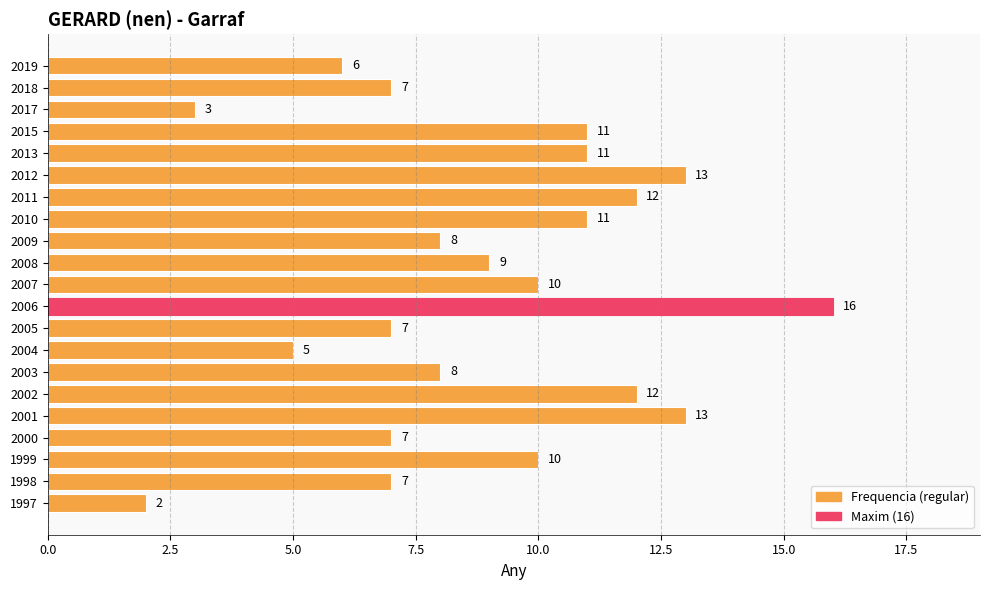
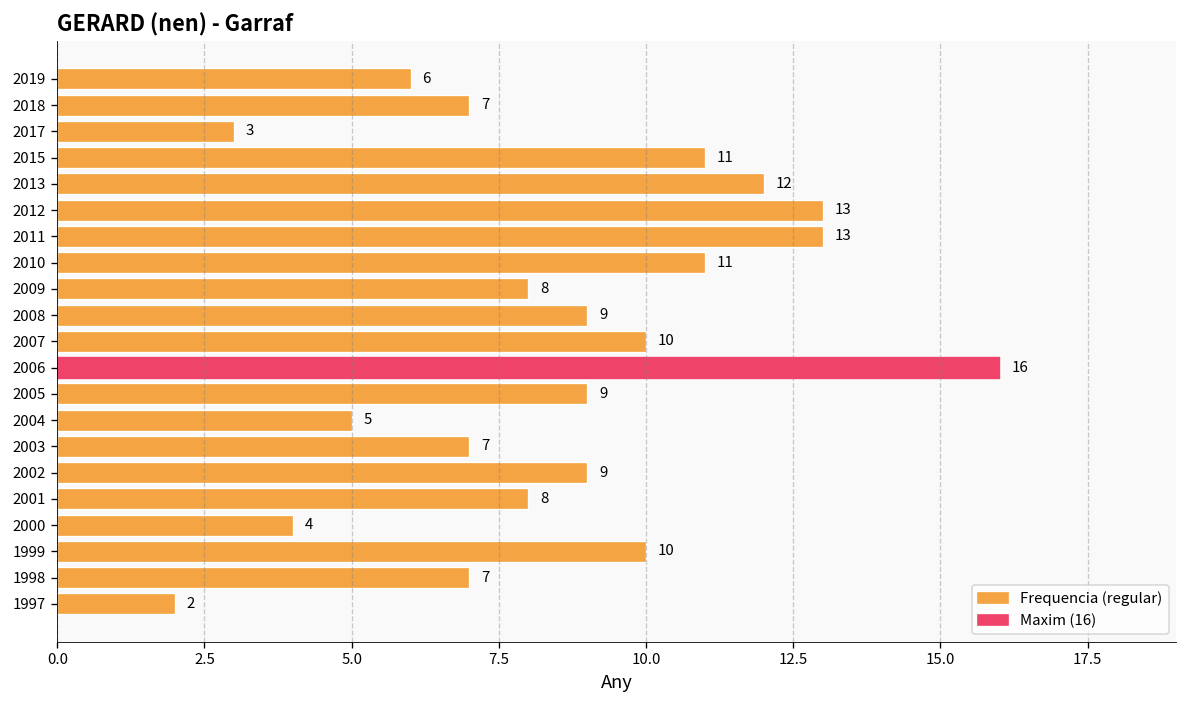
2013: 11 -> 12
2011: 12 -> 13
2005: 7 -> 9
2003: 8 -> 7
2002: 12 -> 9
2001: 13 -> 8
2000: 7 -> 4
